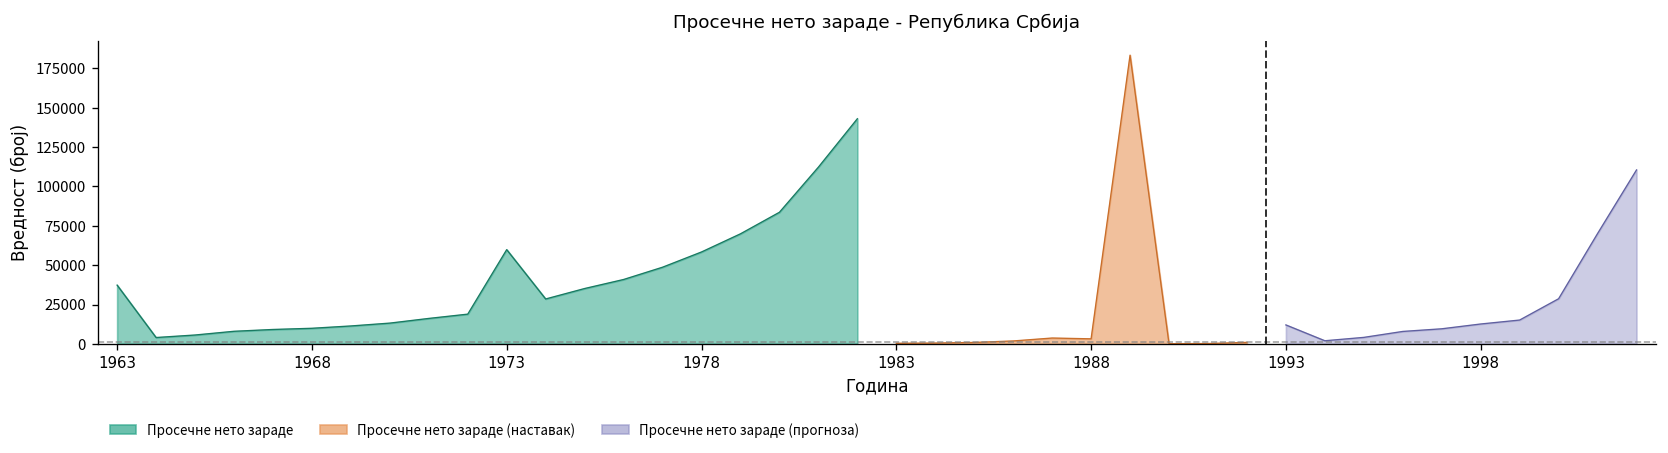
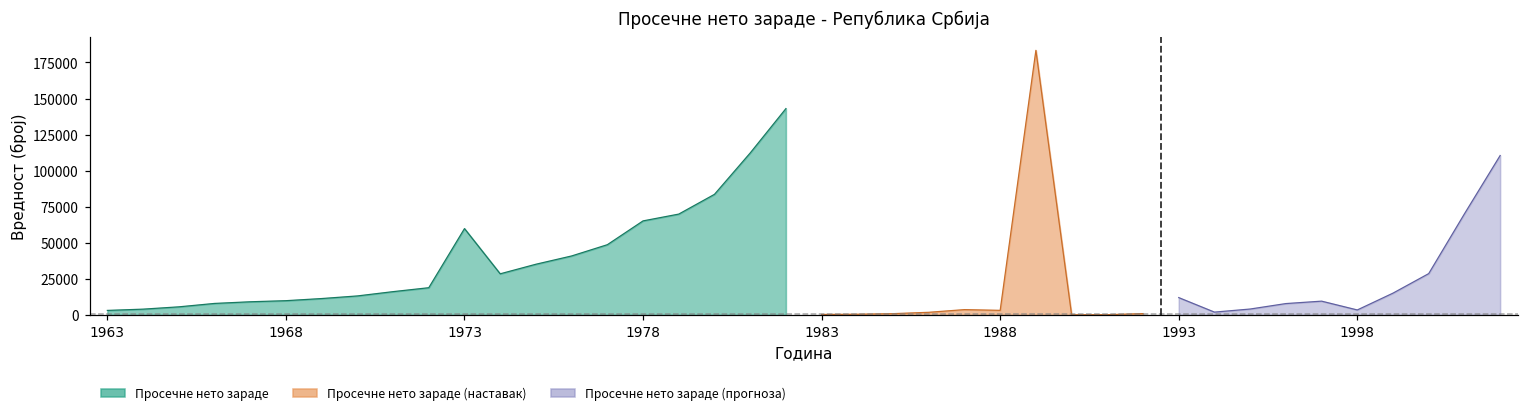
Просечне нето зараде, 1963: 37000 -> 3000
Просечне нето зараде, 1978: 58000 -> 65000
Просечне нето зараде (прогноза), 1998: 13000 -> 3000
